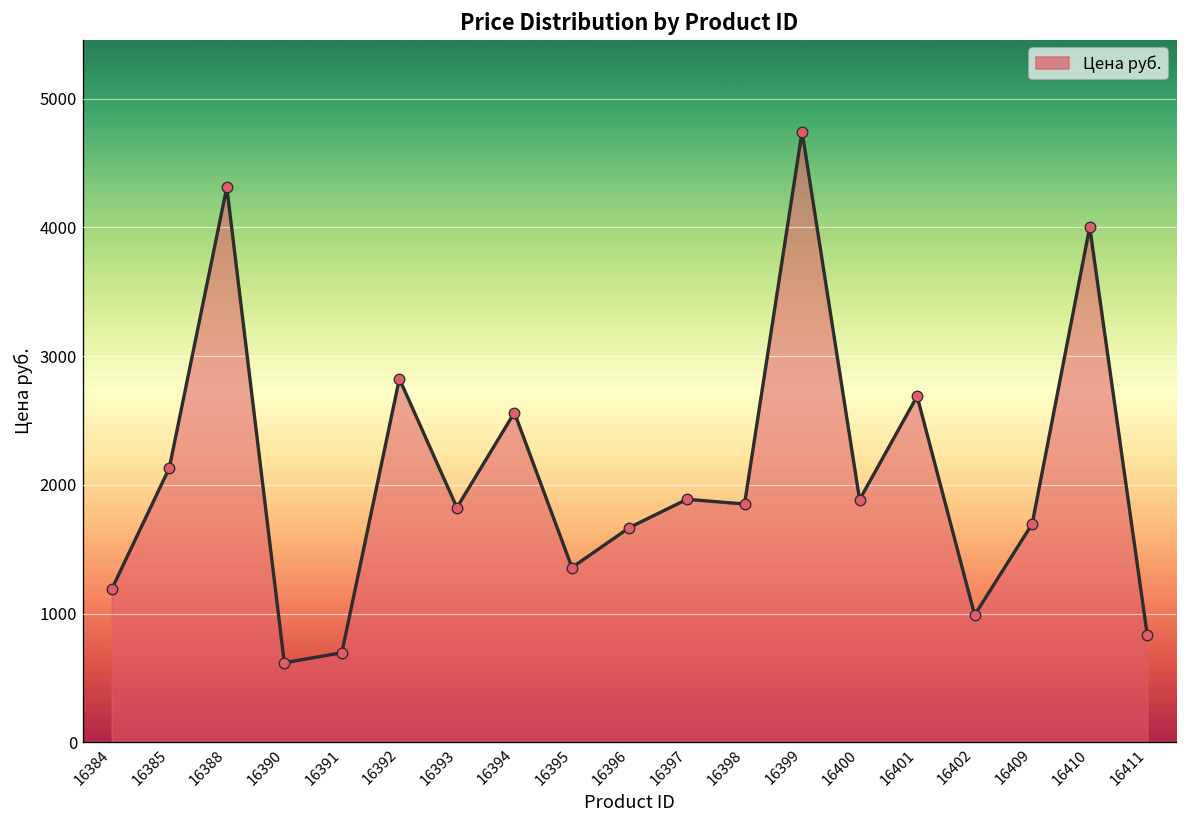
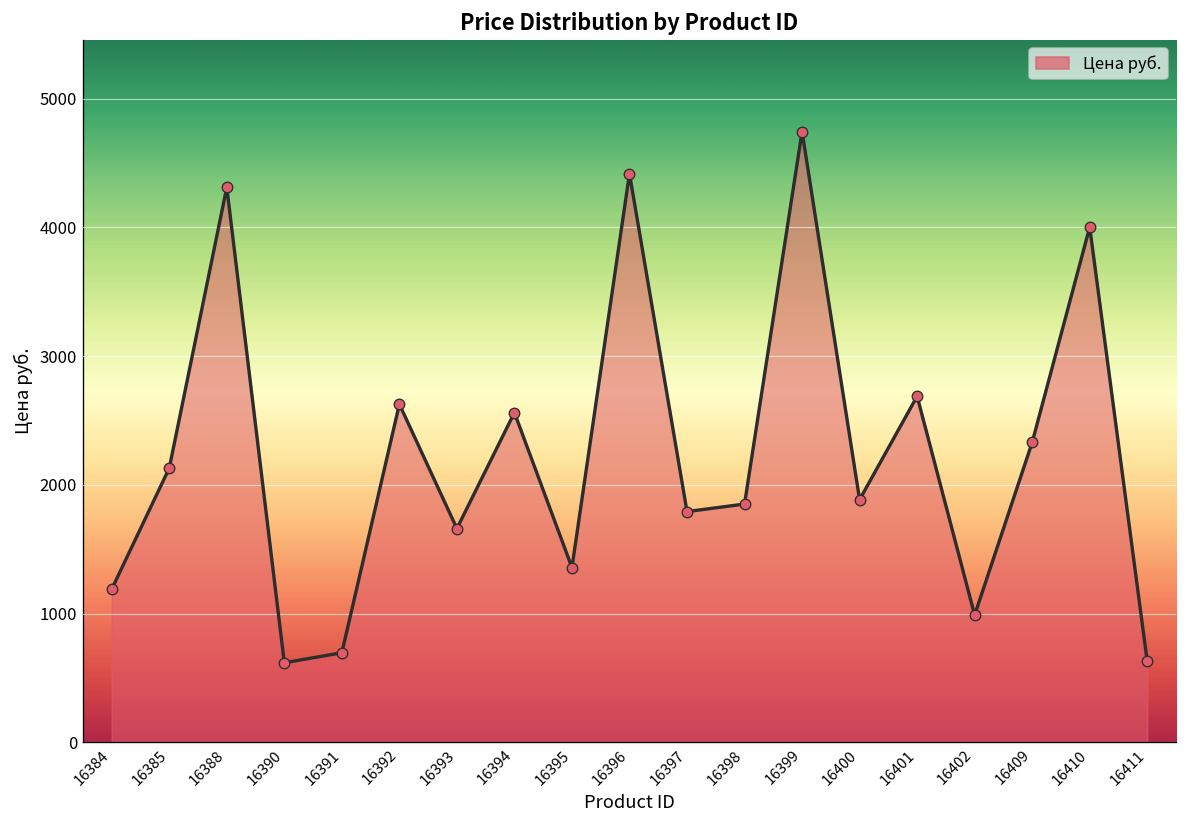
16392: 2820 -> 2630
16393: 1820 -> 1660
16396: 1670 -> 4420
16397: 1890 -> 1790
16409: 1700 -> 2330
16411: 830 -> 630
